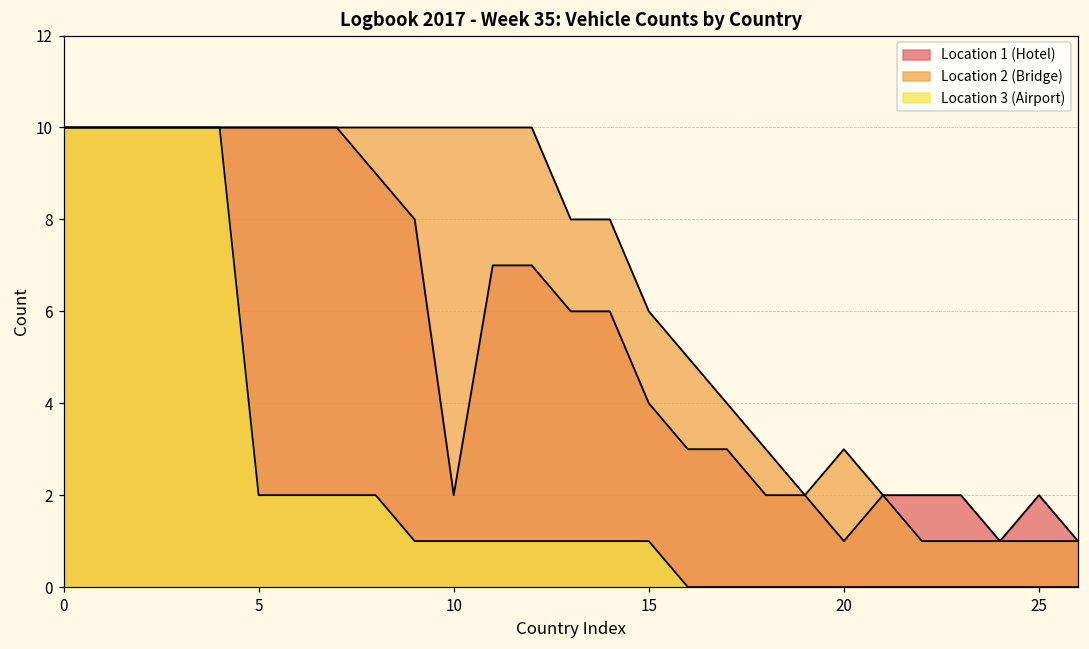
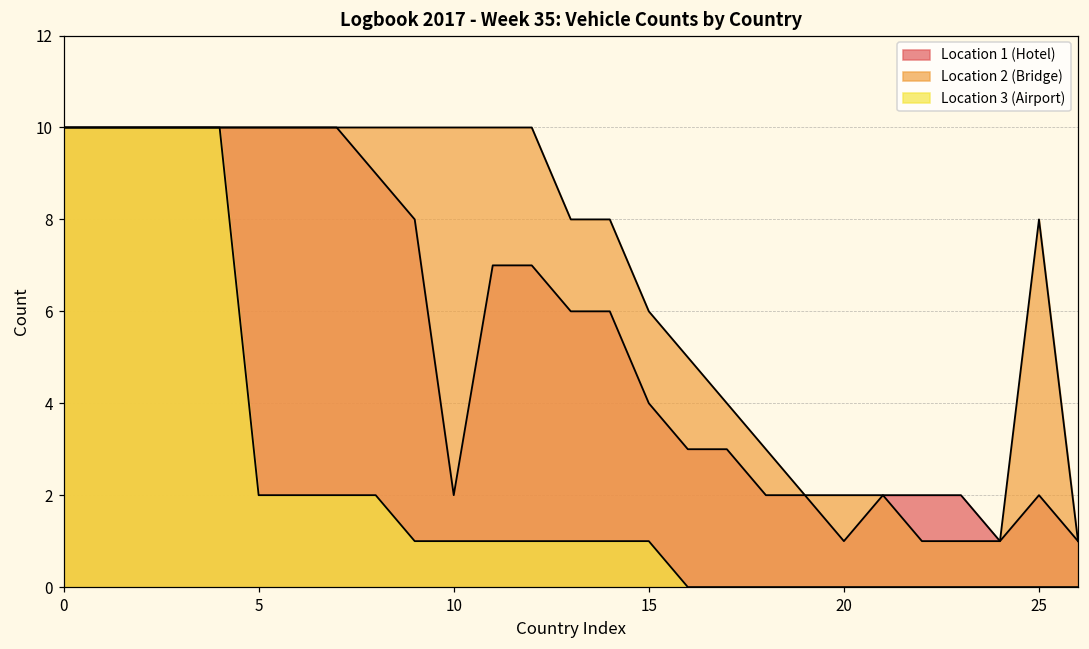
Location 2 (Bridge), 20: 3 -> 2
Location 2 (Bridge), 25: 1 -> 8
